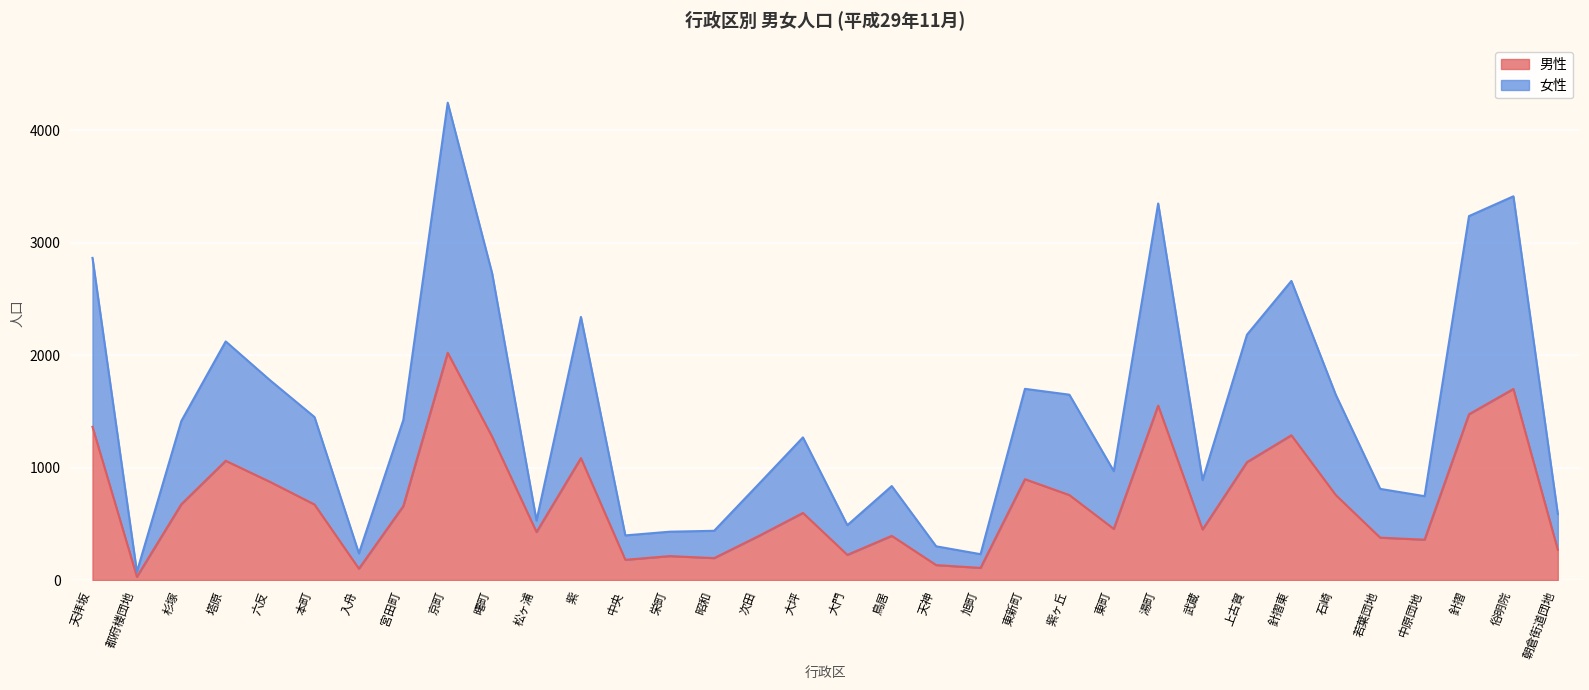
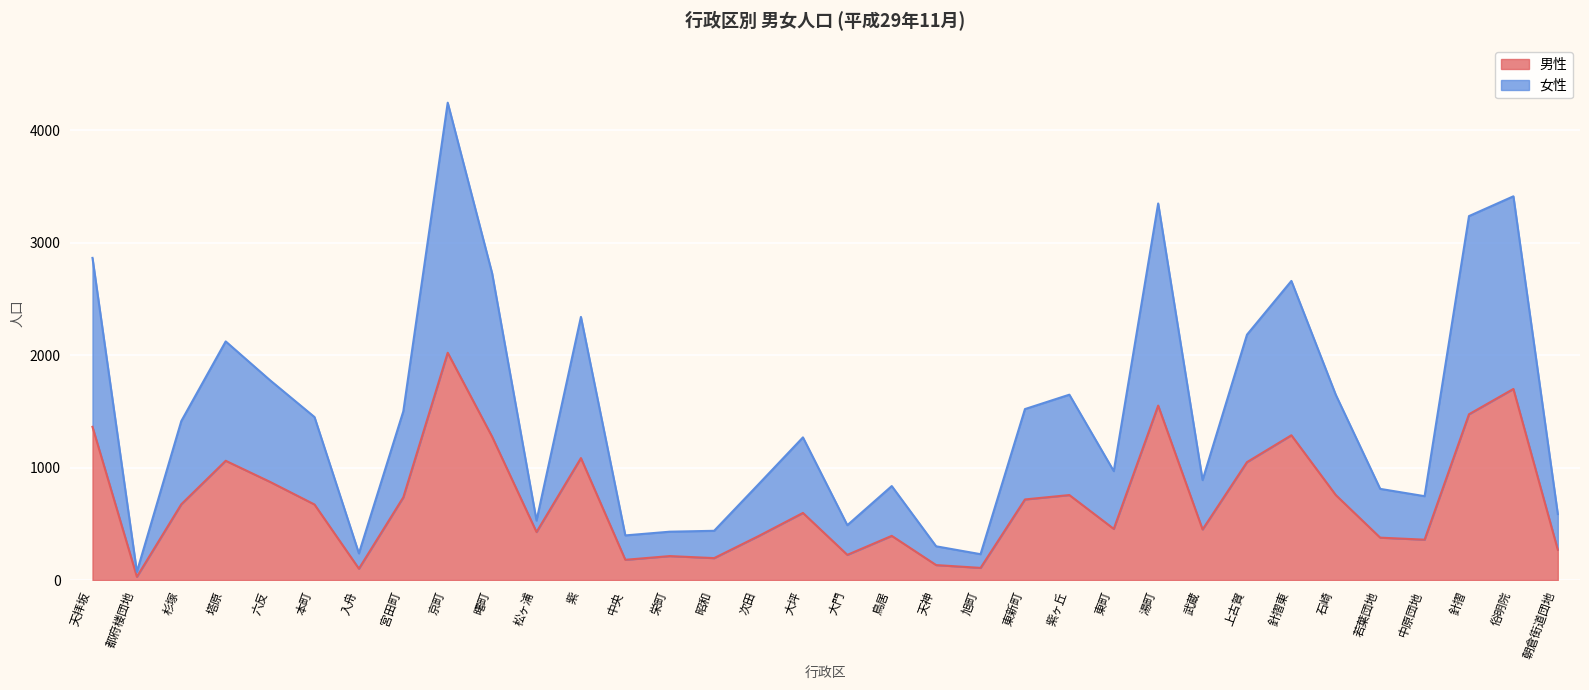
男性, 宮田町: 660 -> 740
男性, 東新町: 900 -> 720
